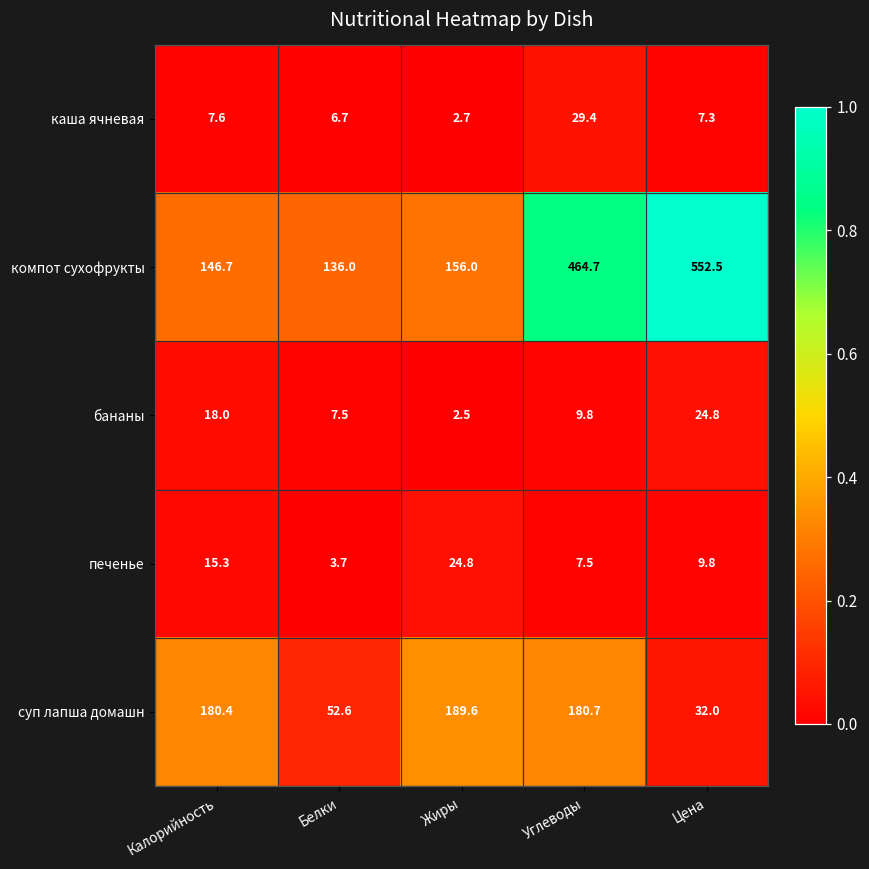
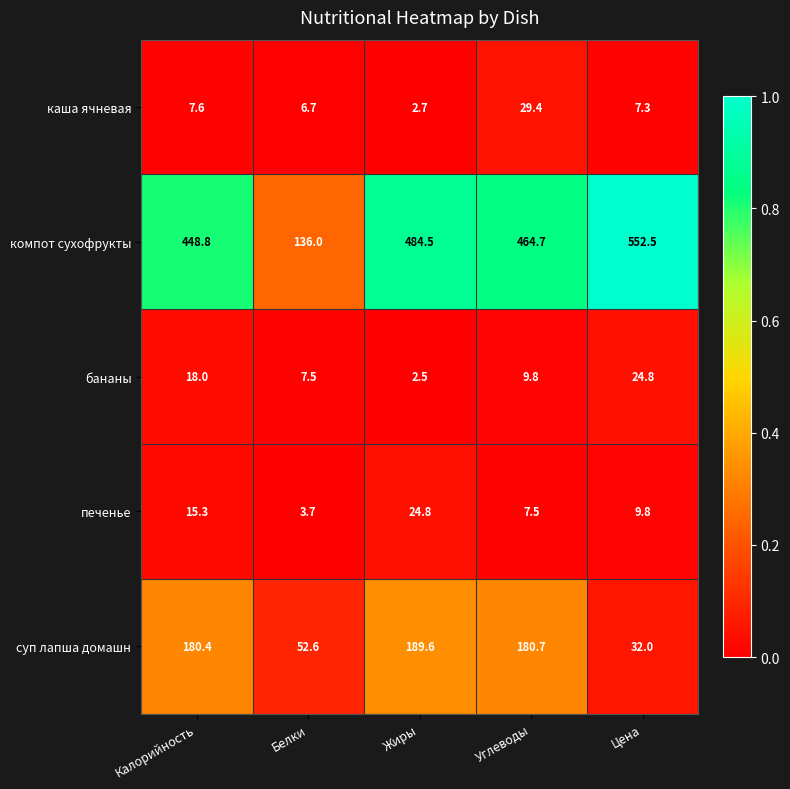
компот сухофрукты, Калорийность: 146.7 -> 448.8
компот сухофрукты, Жиры: 156.0 -> 484.5
